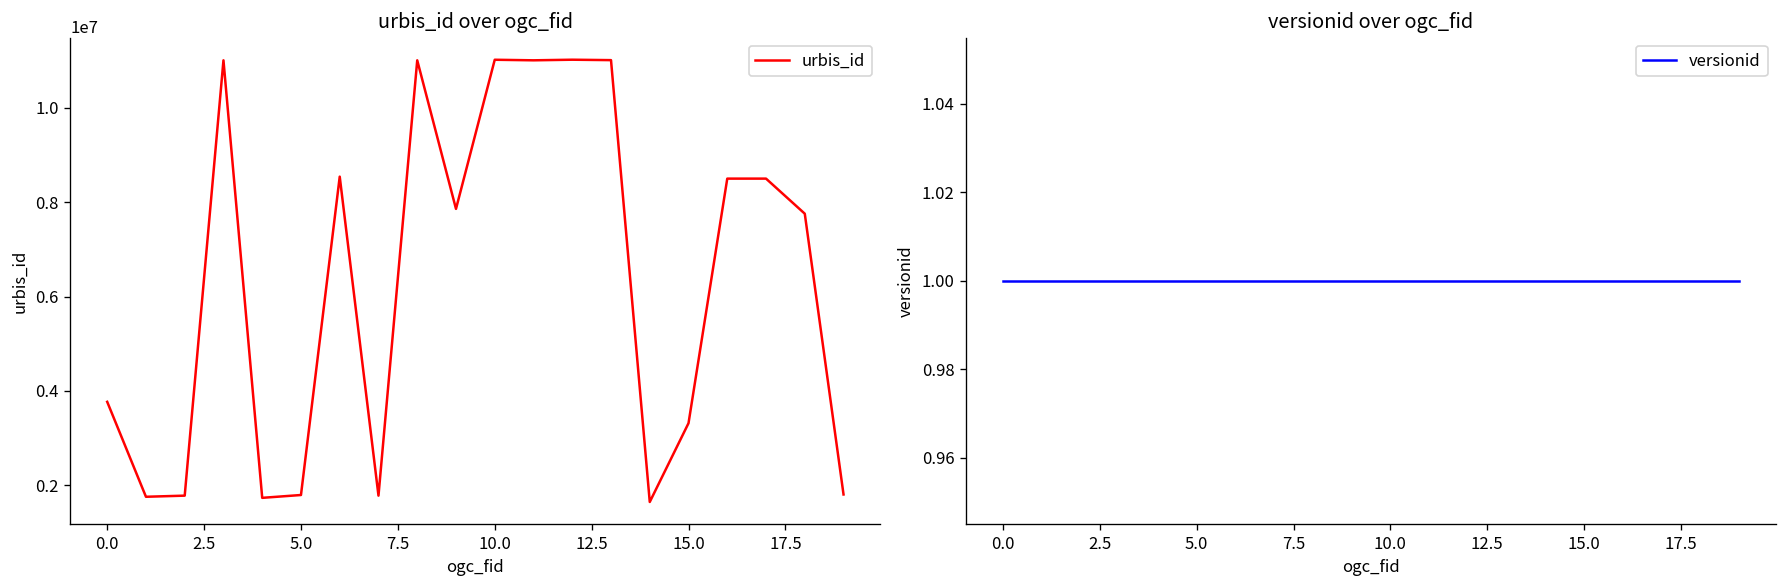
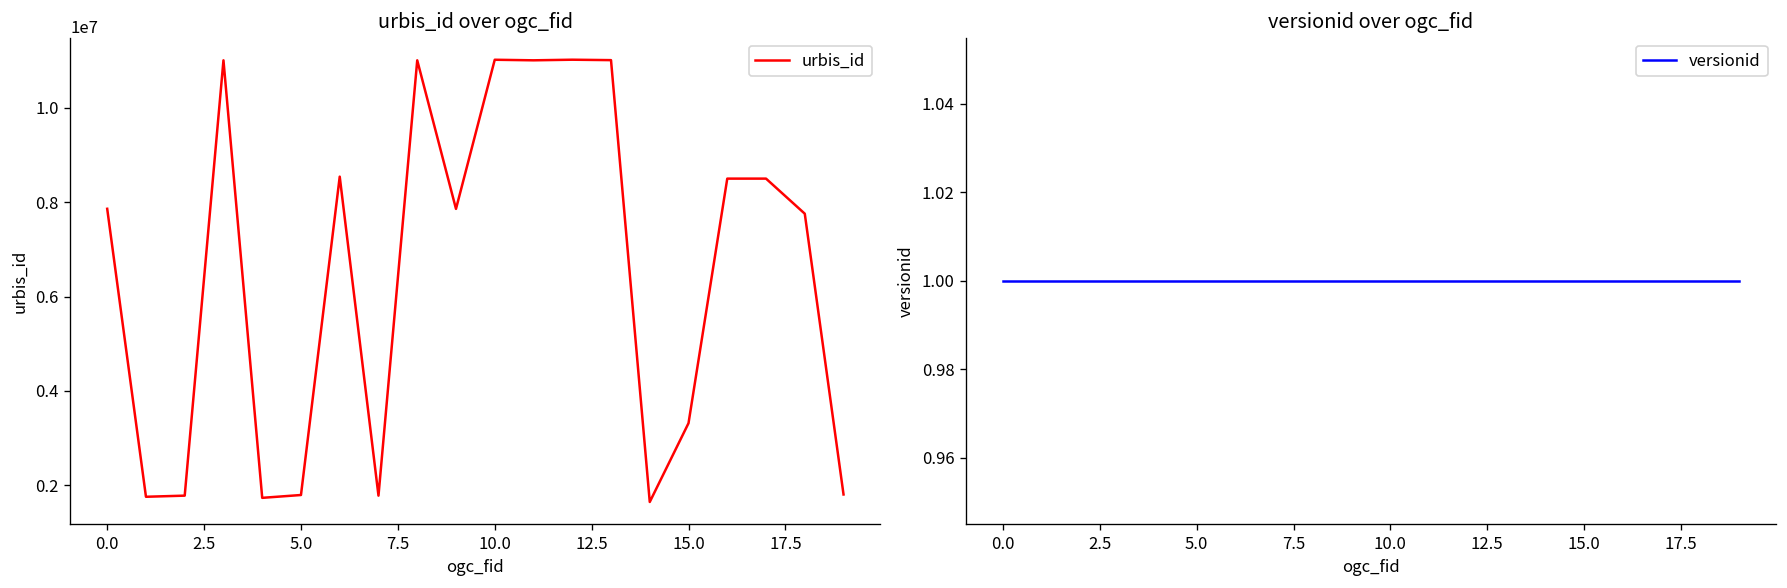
urbis_id over ogc_fid, 0.0: 3800000 -> 7900000
